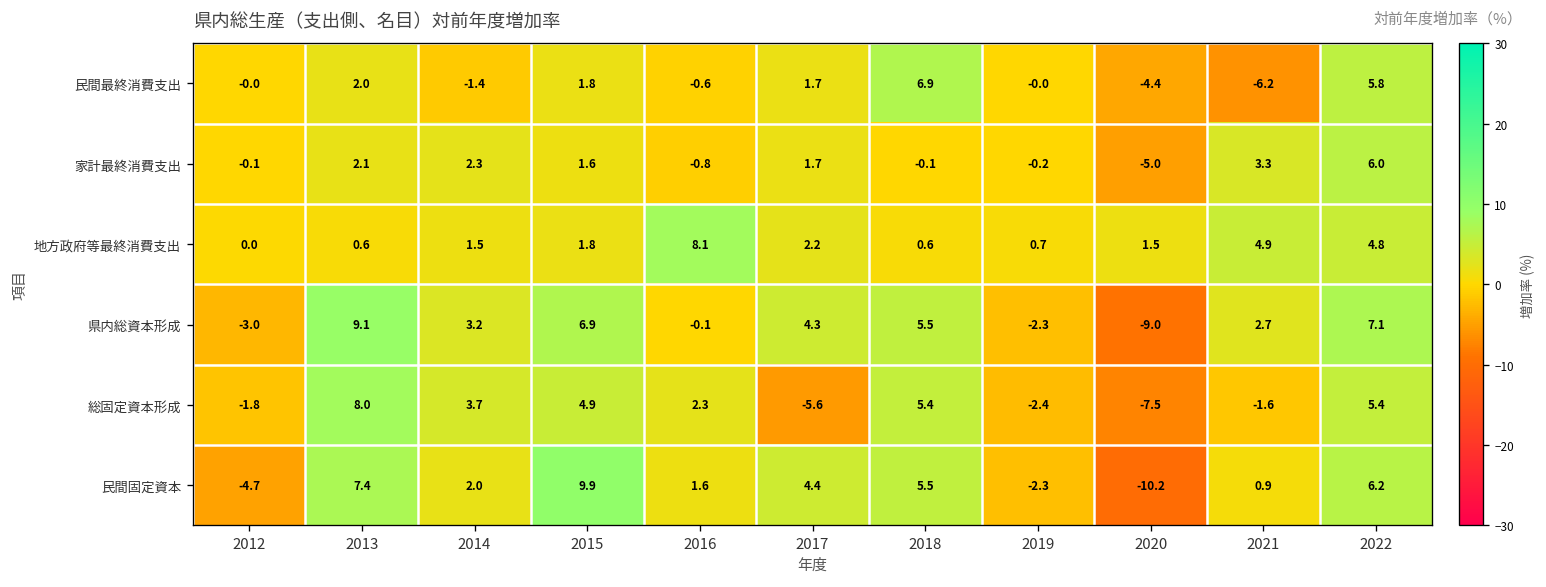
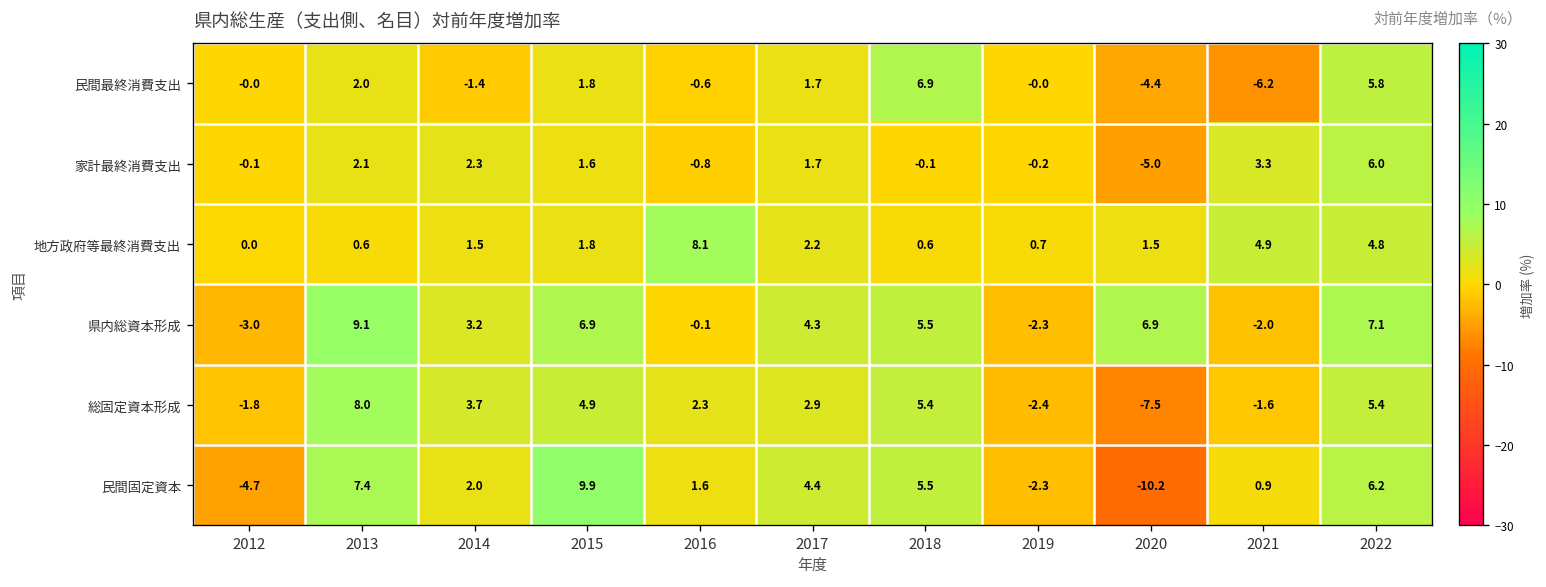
県内総資本形成, 2020: -9.0 -> 6.9
県内総資本形成, 2021: 2.7 -> -2.0
総固定資本形成, 2017: -5.6 -> 2.9
